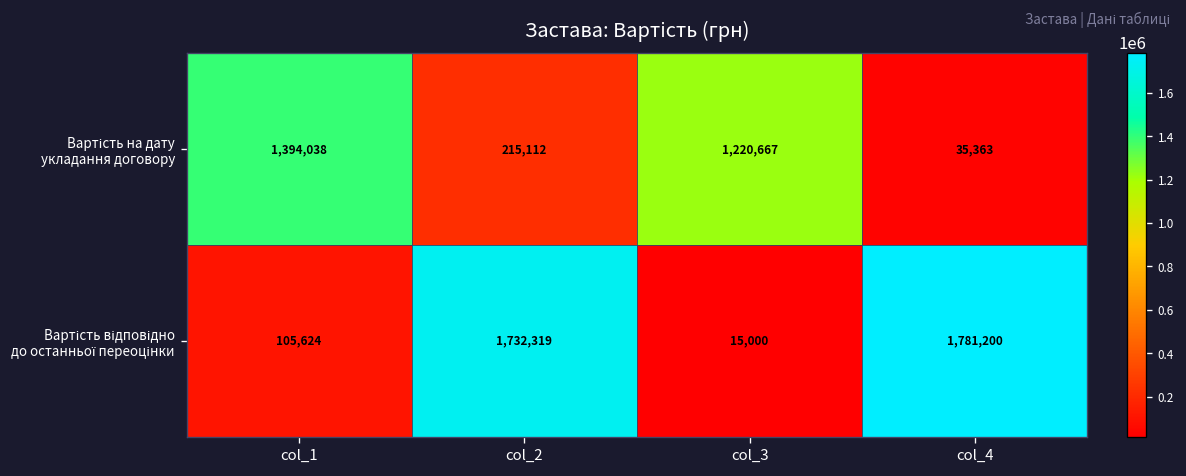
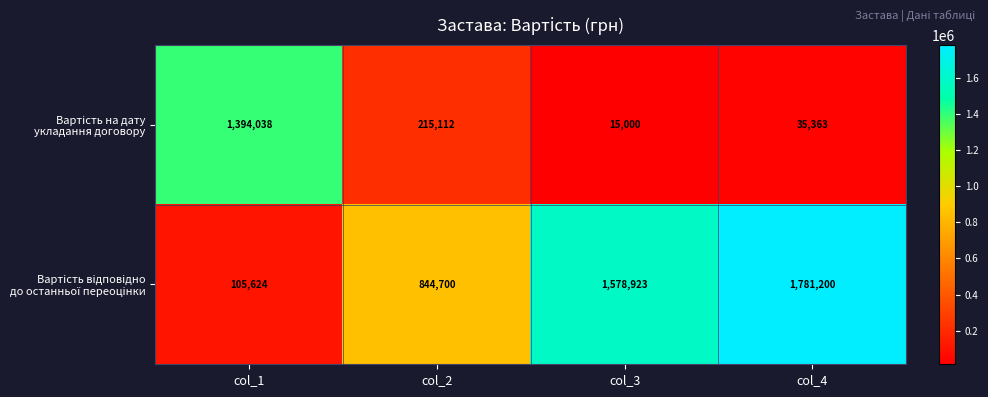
Вартість на дату укладання договору, col_3: 1,220,667 -> 15,000
Вартість відповідно до останньої переоцінки, col_2: 1,732,319 -> 844,700
Вартість відповідно до останньої переоцінки, col_3: 15,000 -> 1,578,923
